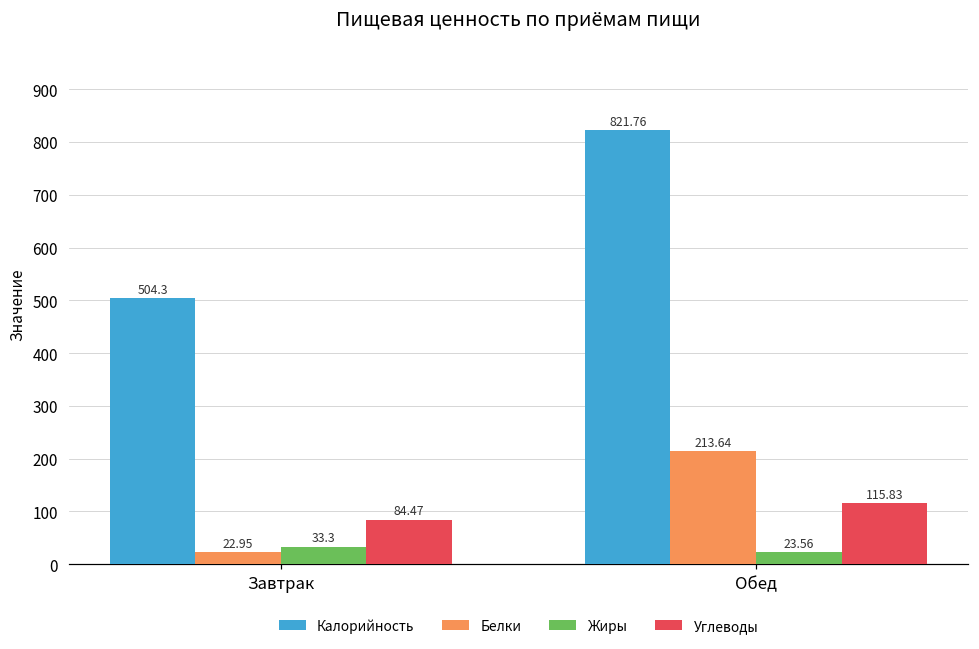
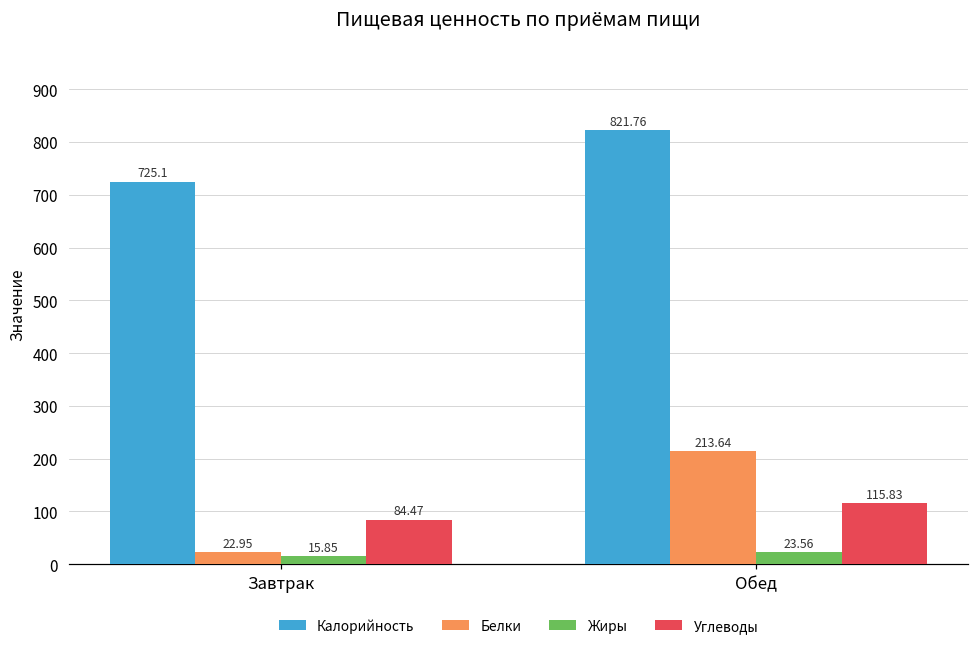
Калорийность, Завтрак: 504.3 -> 725.1
Жиры, Завтрак: 33.3 -> 15.85
